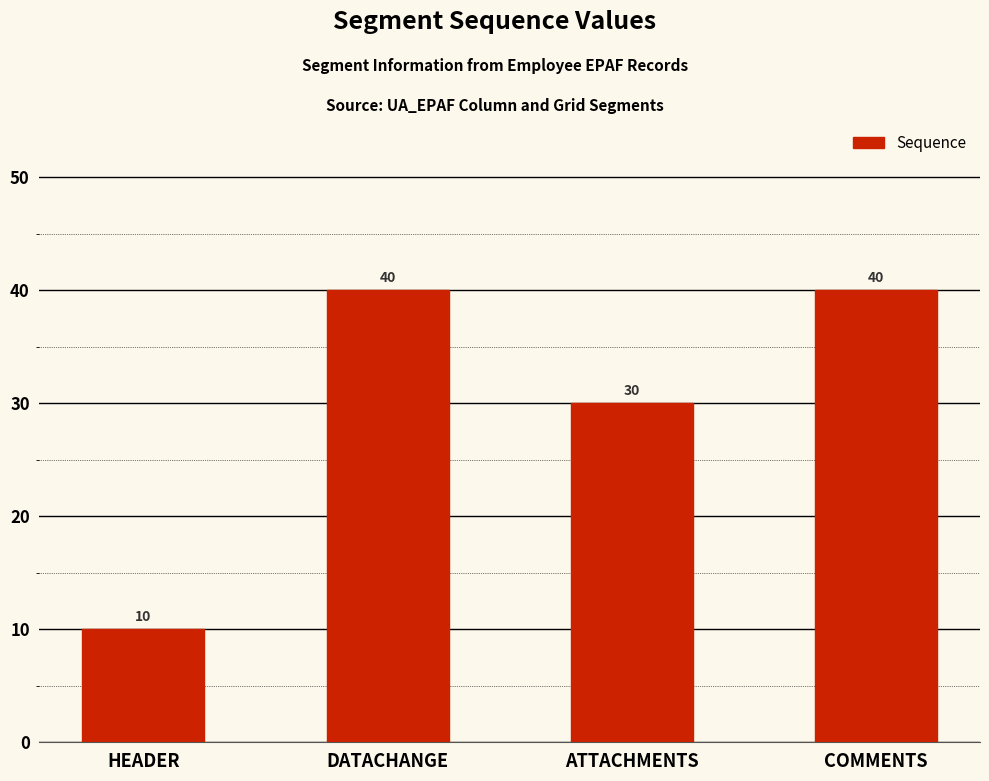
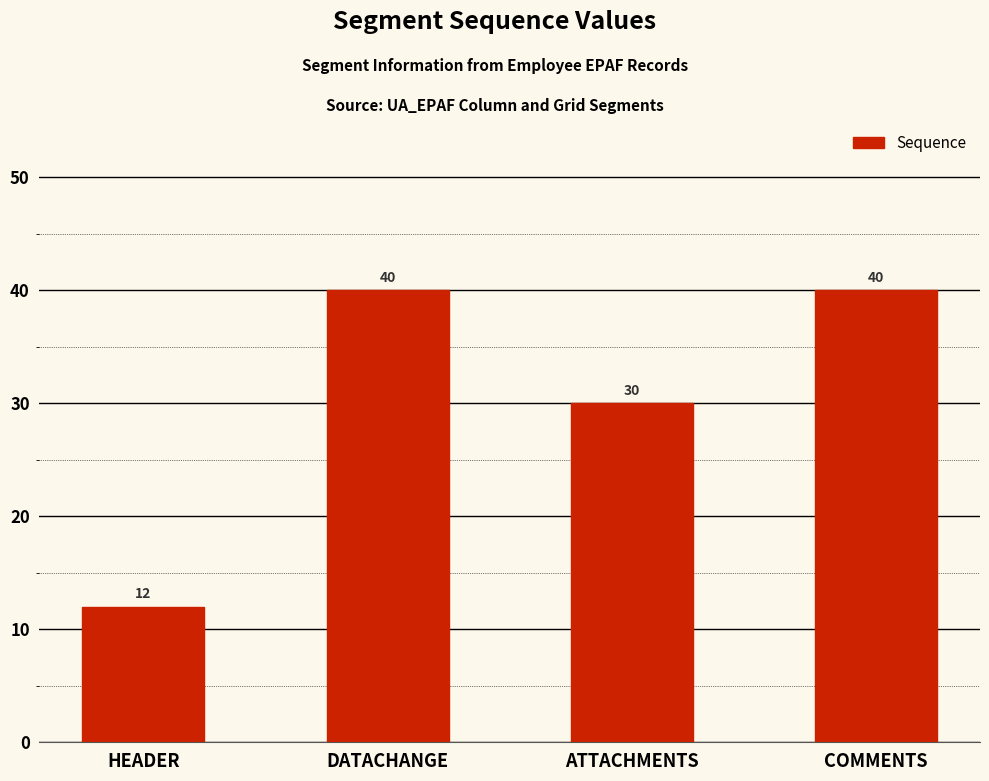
HEADER: 10 -> 12
